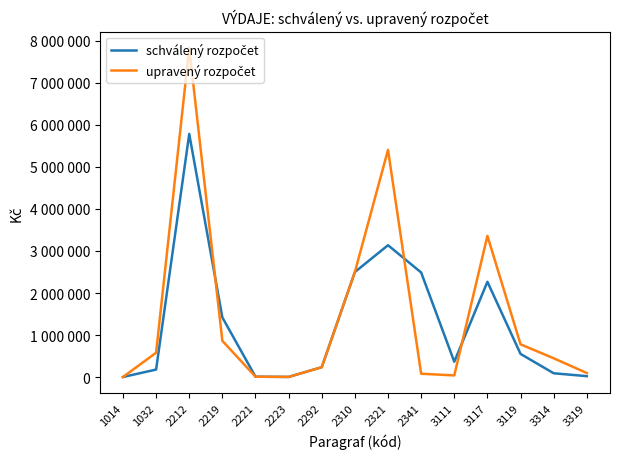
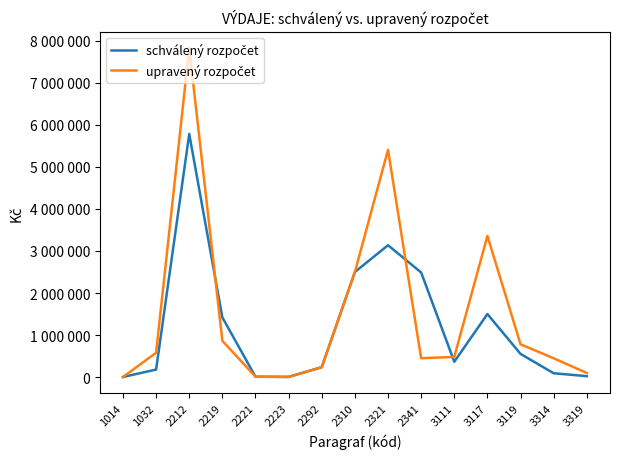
upravený rozpočet, 2341: 100000 -> 500000
upravený rozpočet, 3111: 0 -> 500000
schválený rozpočet, 3117: 2300000 -> 1500000
